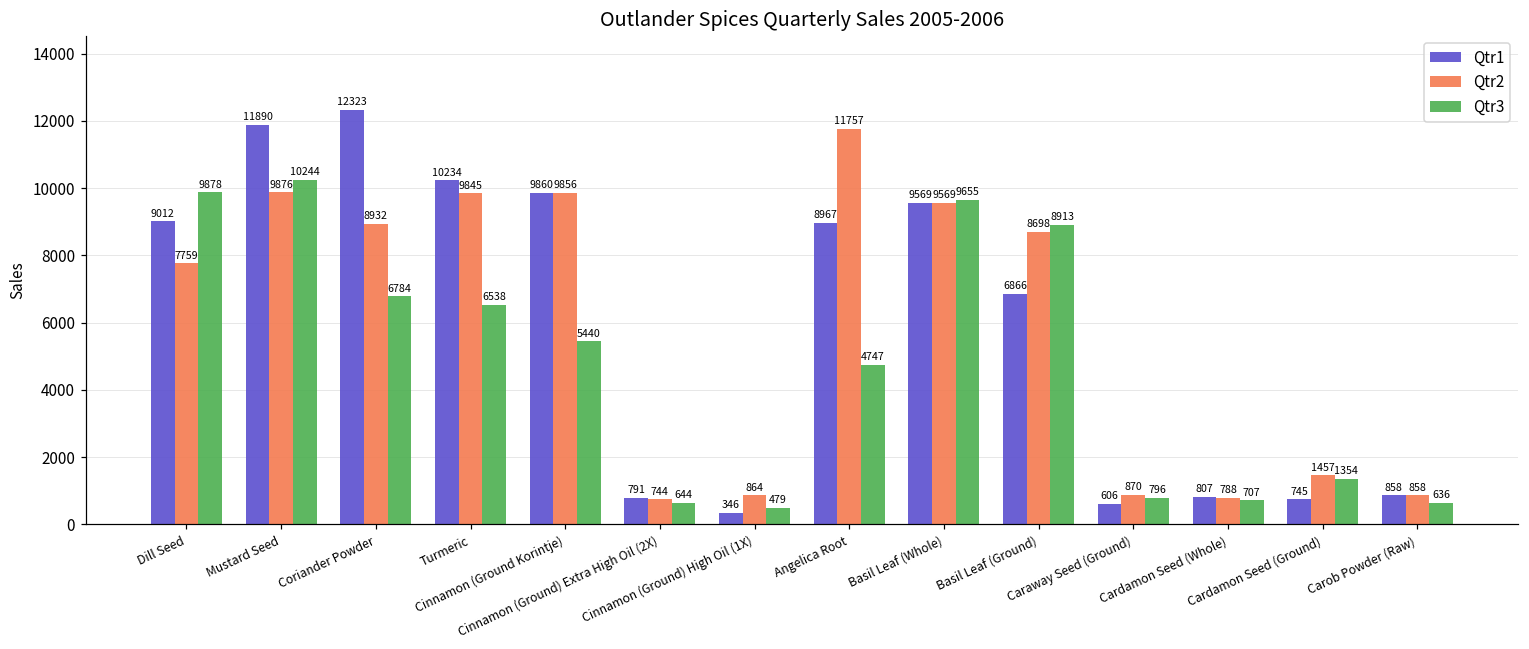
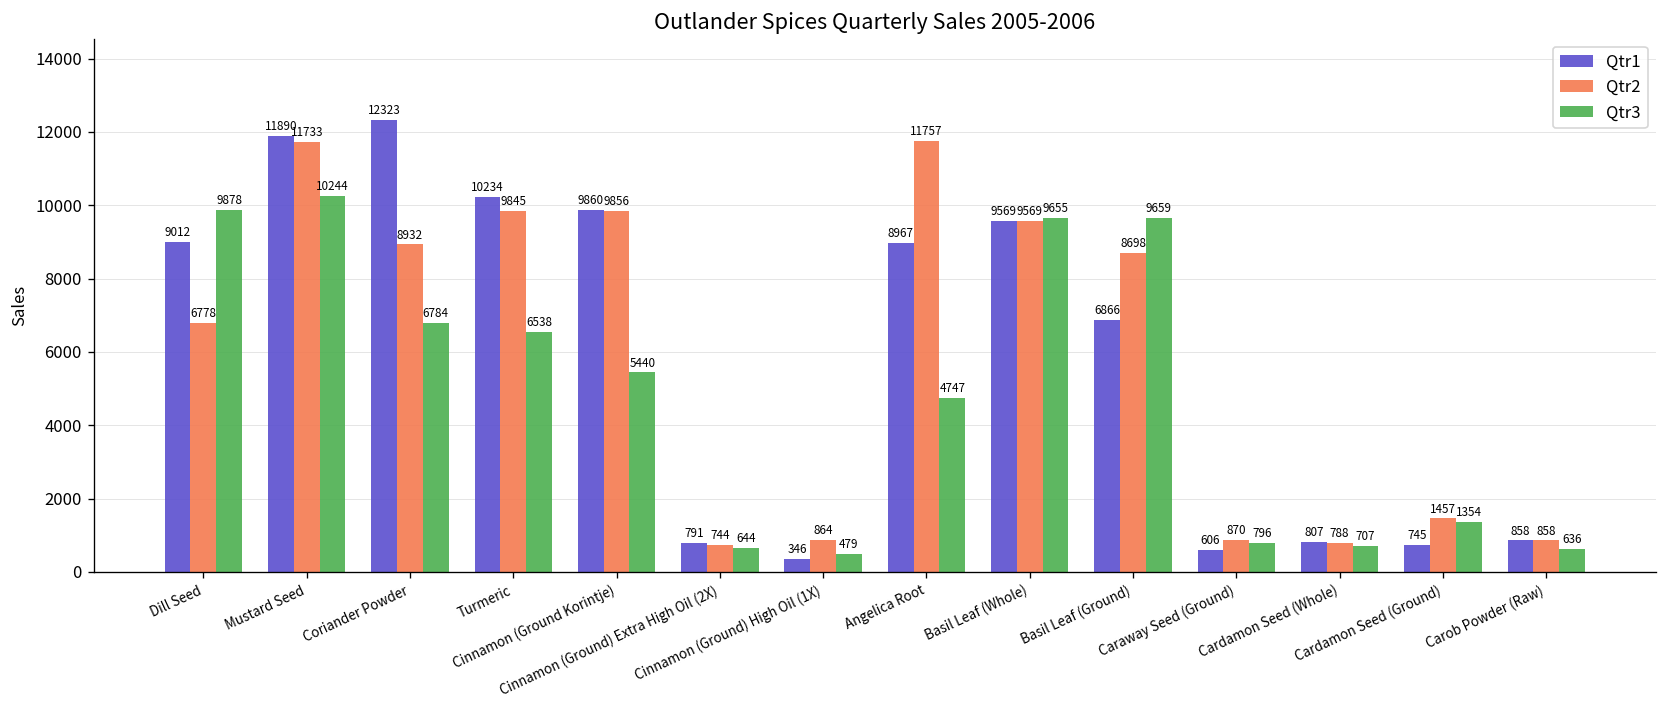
Qtr2, Dill Seed: 7759 -> 6778
Qtr2, Mustard Seed: 9876 -> 11733
Qtr3, Basil Leaf (Ground): 8913 -> 9659
